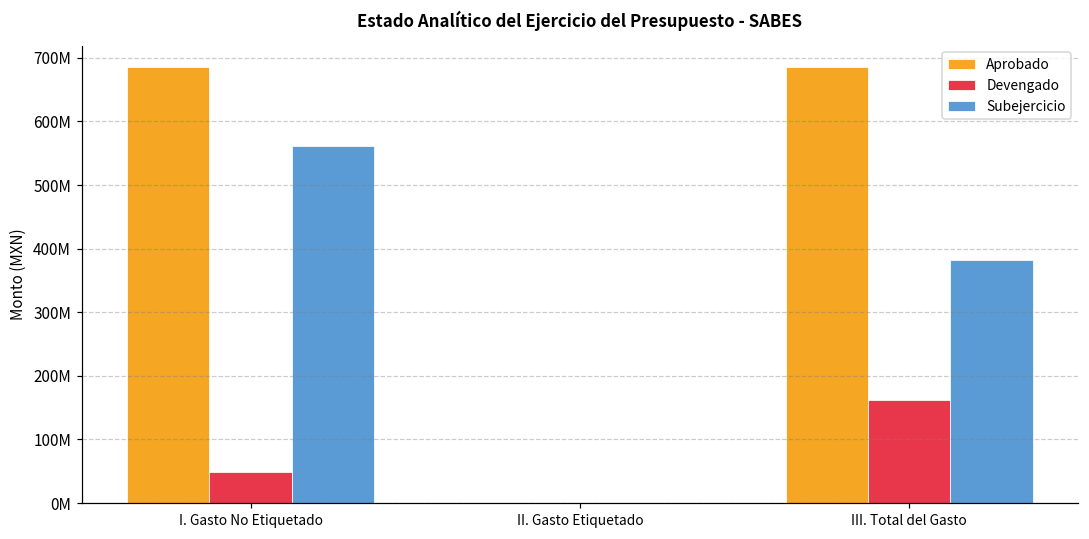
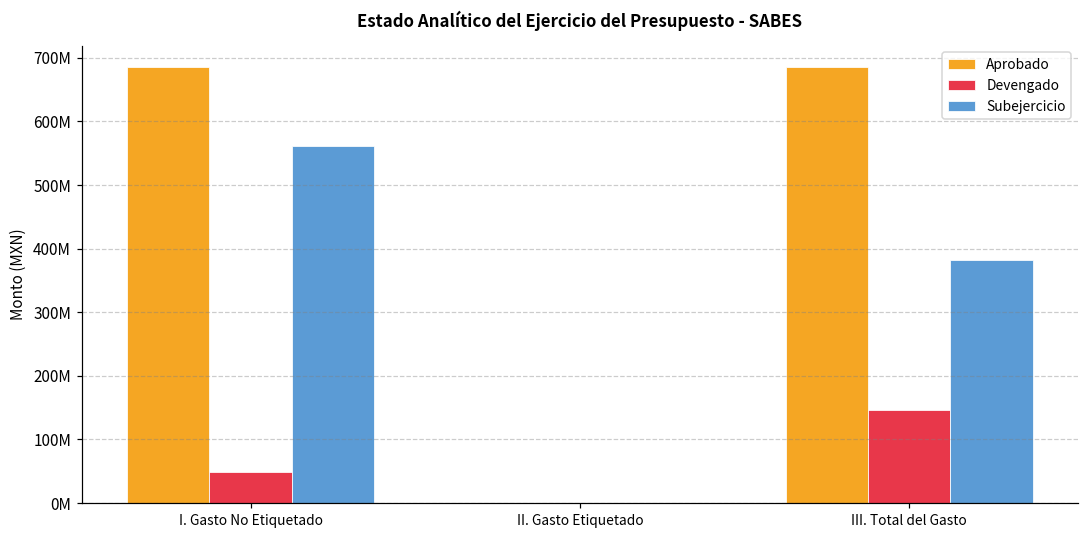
Devengado, III. Total del Gasto: 160000000 -> 150000000
